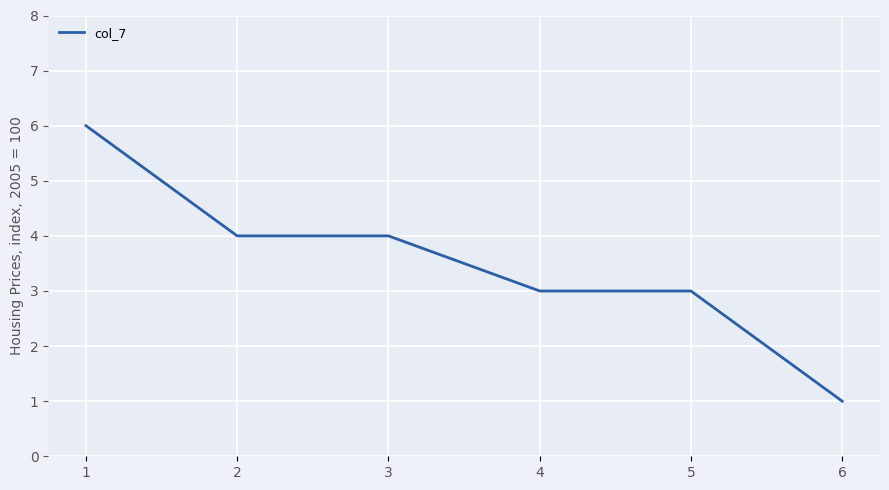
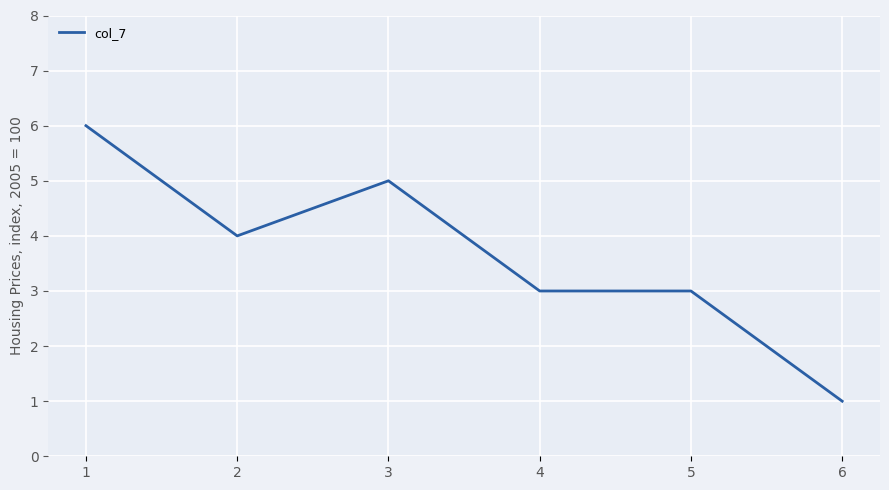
3: 4 -> 5
